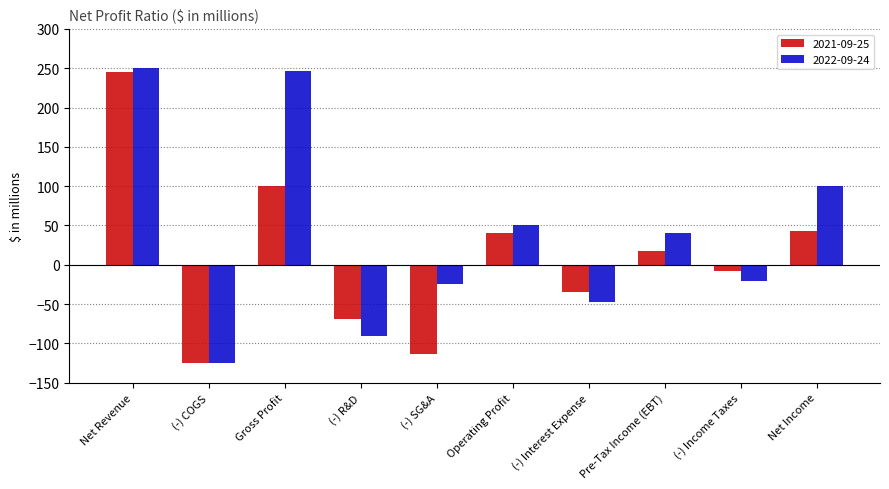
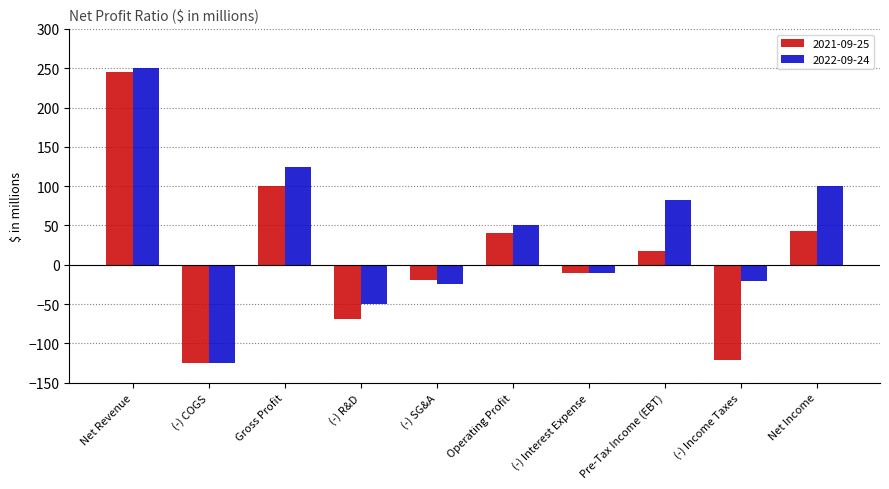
2022-09-24, Gross Profit: 250 -> 130
2022-09-24, (-) R&D: -90 -> -50
2021-09-25, (-) SG&A: -110 -> -20
2021-09-25, (-) Interest Expense: -40 -> -10
2022-09-24, (-) Interest Expense: -50 -> -10
2022-09-24, Pre-Tax Income (EBT): 40 -> 80
2021-09-25, (-) Income Taxes: -10 -> -120
